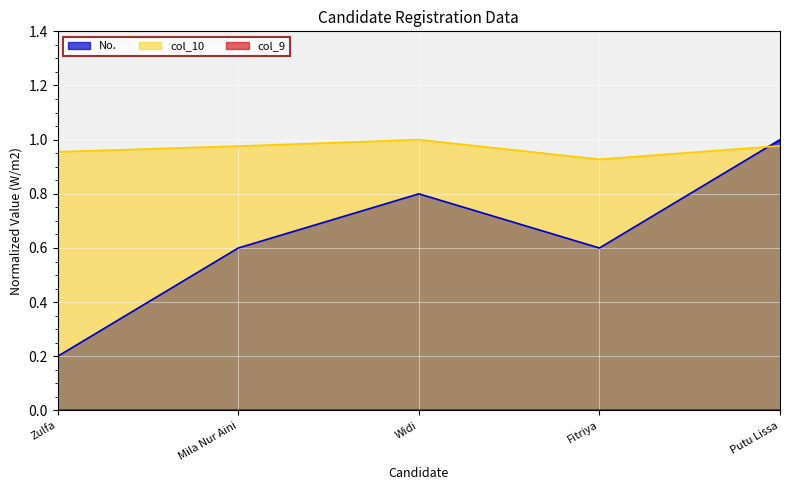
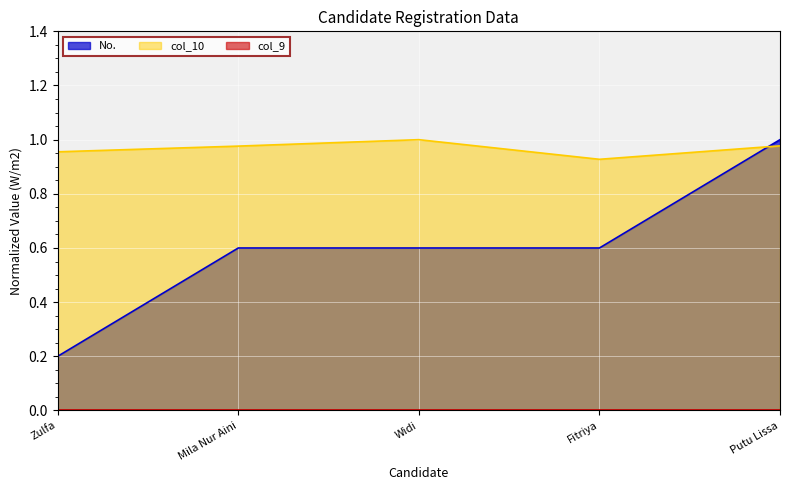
No., Widi: 0.80 -> 0.60
